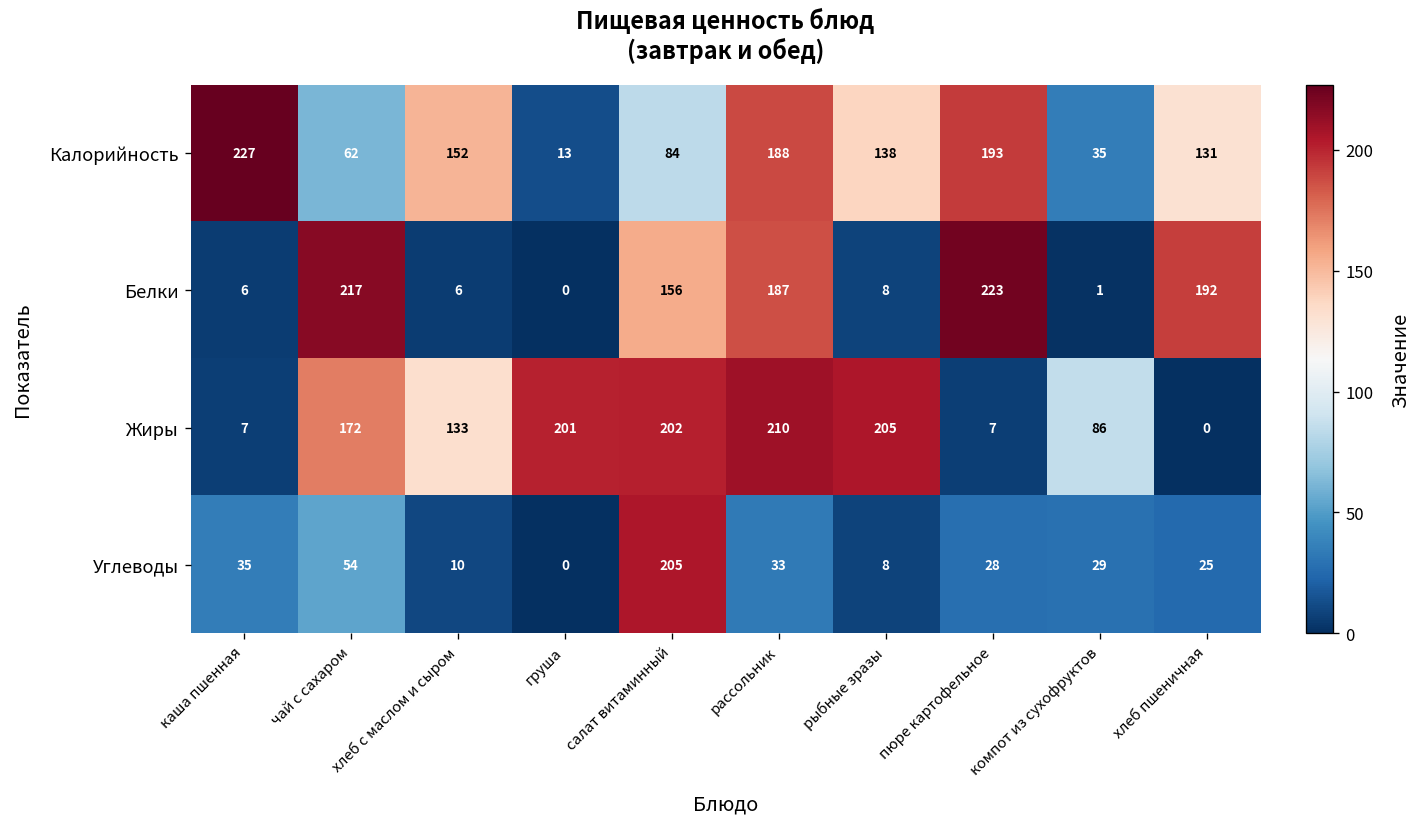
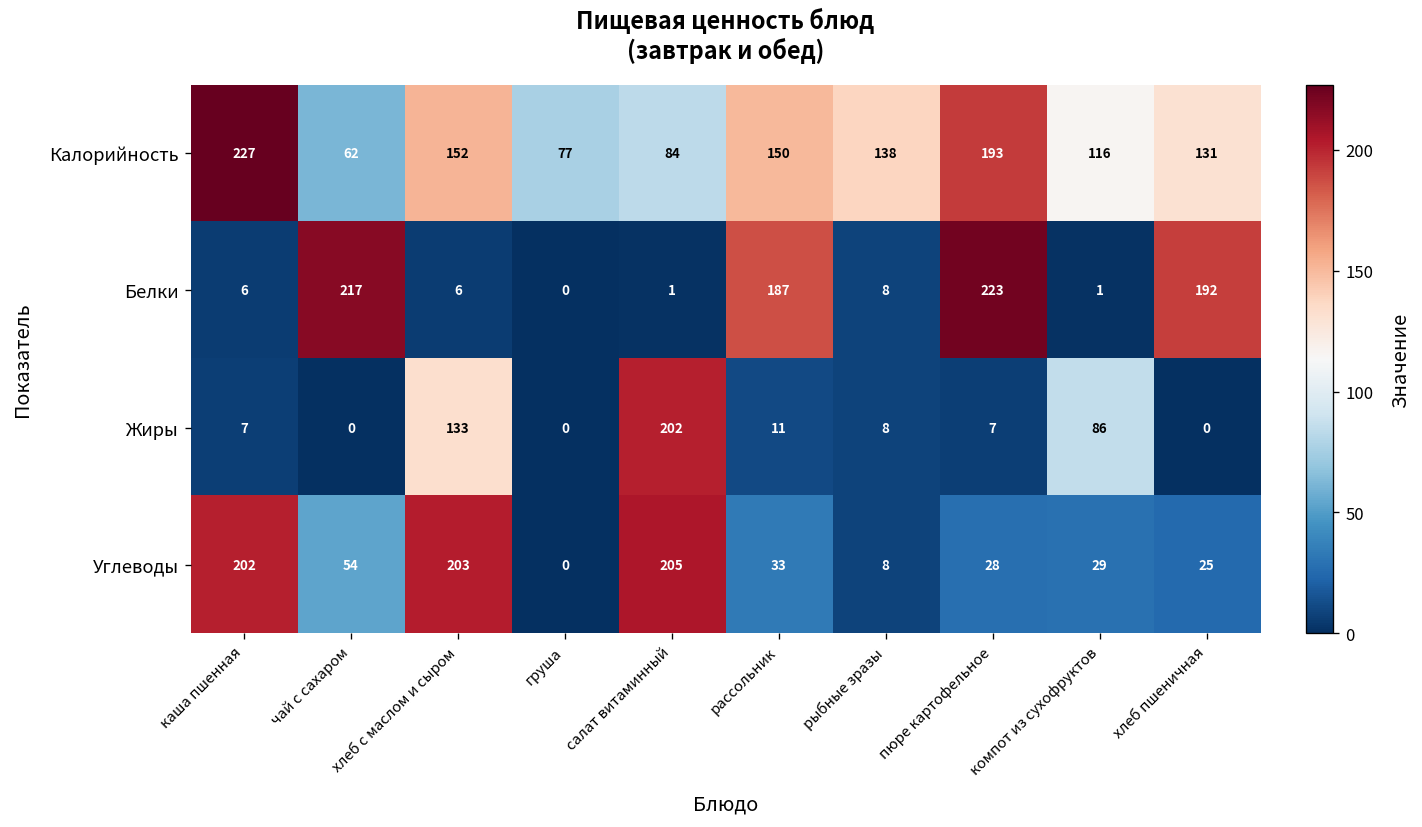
Калорийность, груша: 13 -> 77
Калорийность, рассольник: 188 -> 150
Калорийность, компот из сухофруктов: 35 -> 116
Белки, салат витаминный: 156 -> 1
Жиры, чай с сахаром: 172 -> 0
Жиры, груша: 201 -> 0
Жиры, рассольник: 210 -> 11
Жиры, рыбные зразы: 205 -> 8
Углеводы, каша пшенная: 35 -> 202
Углеводы, хлеб с маслом и сыром: 10 -> 203
